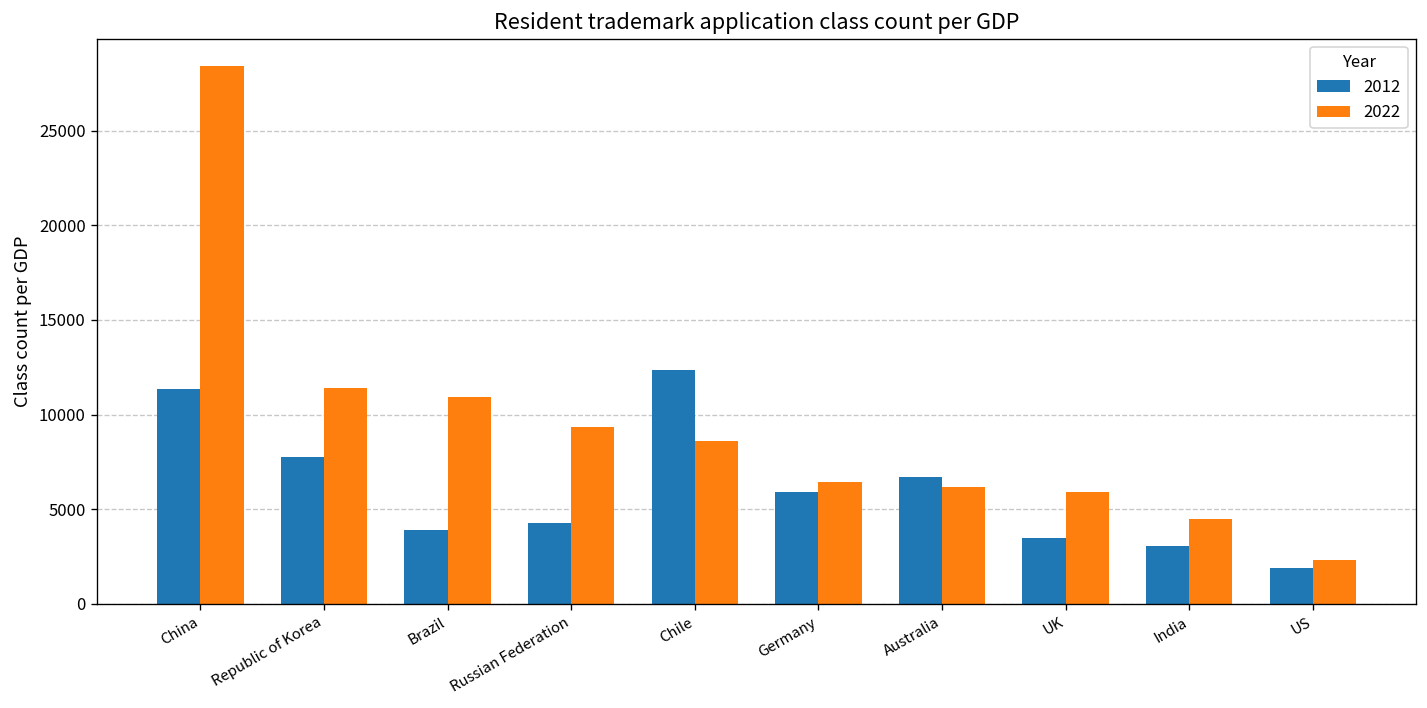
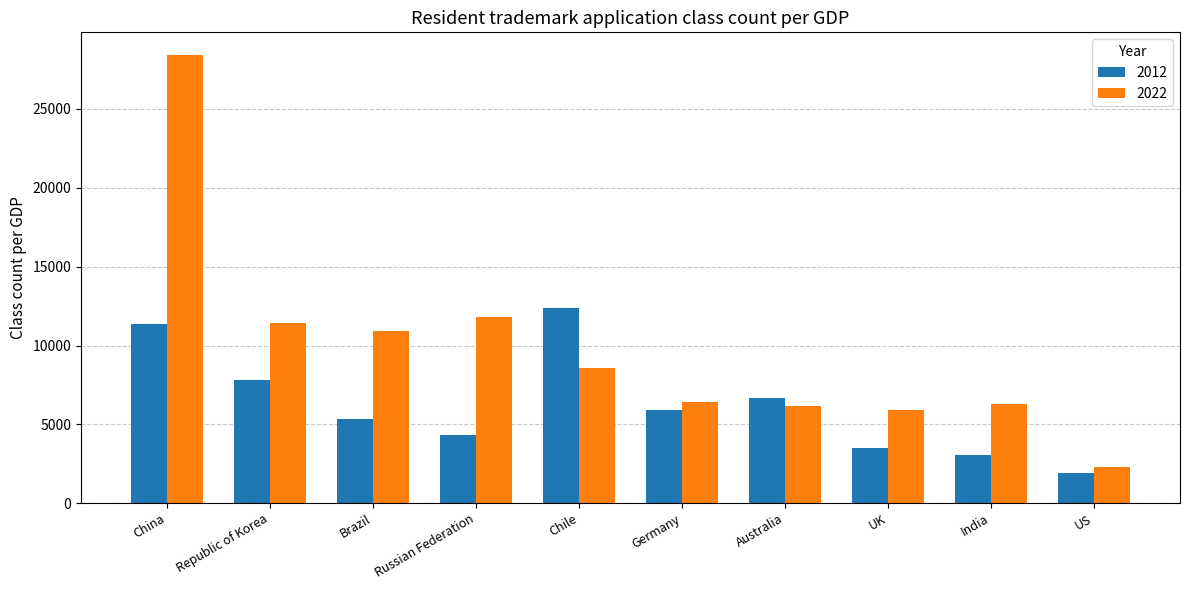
2012, Brazil: 3900 -> 5300
2022, Russian Federation: 9300 -> 11800
2022, India: 4500 -> 6300
